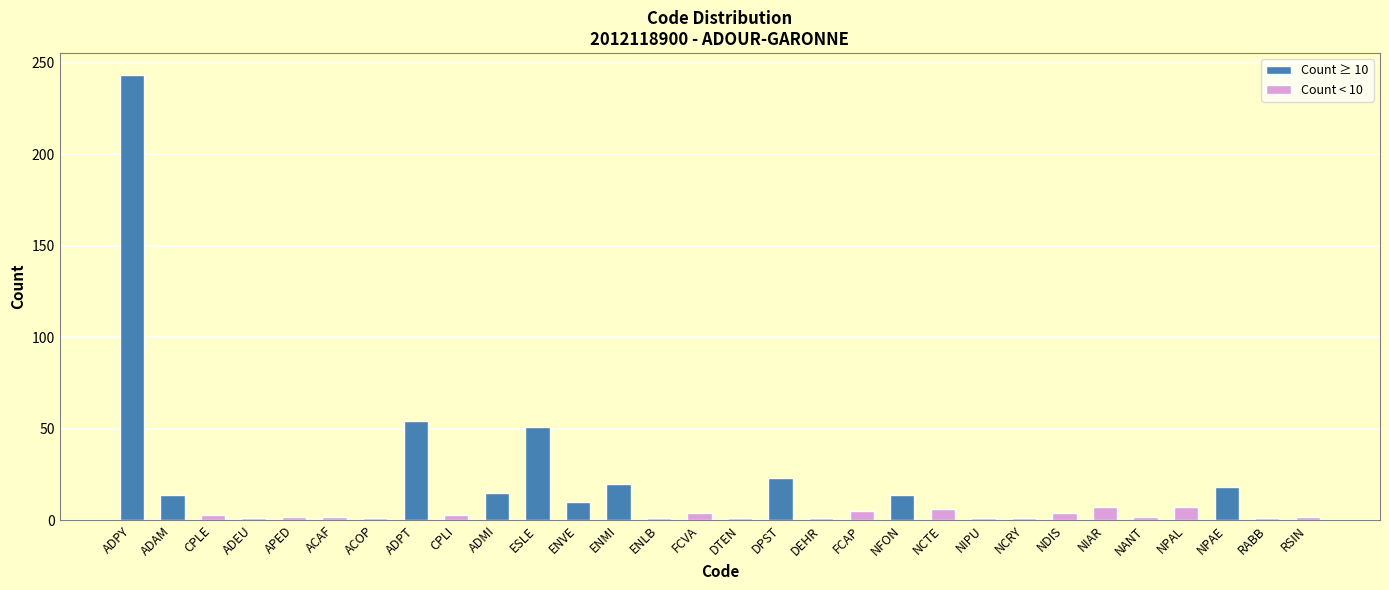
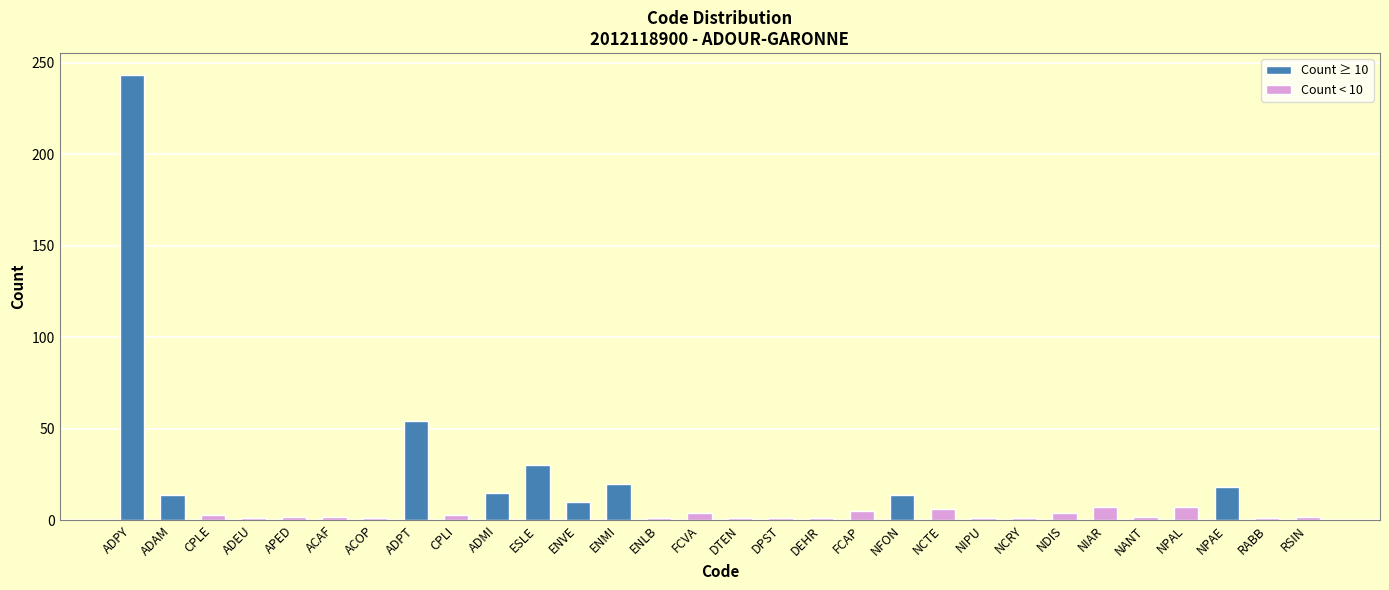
ESLE: 51 -> 30
DPST: 23 -> 1
